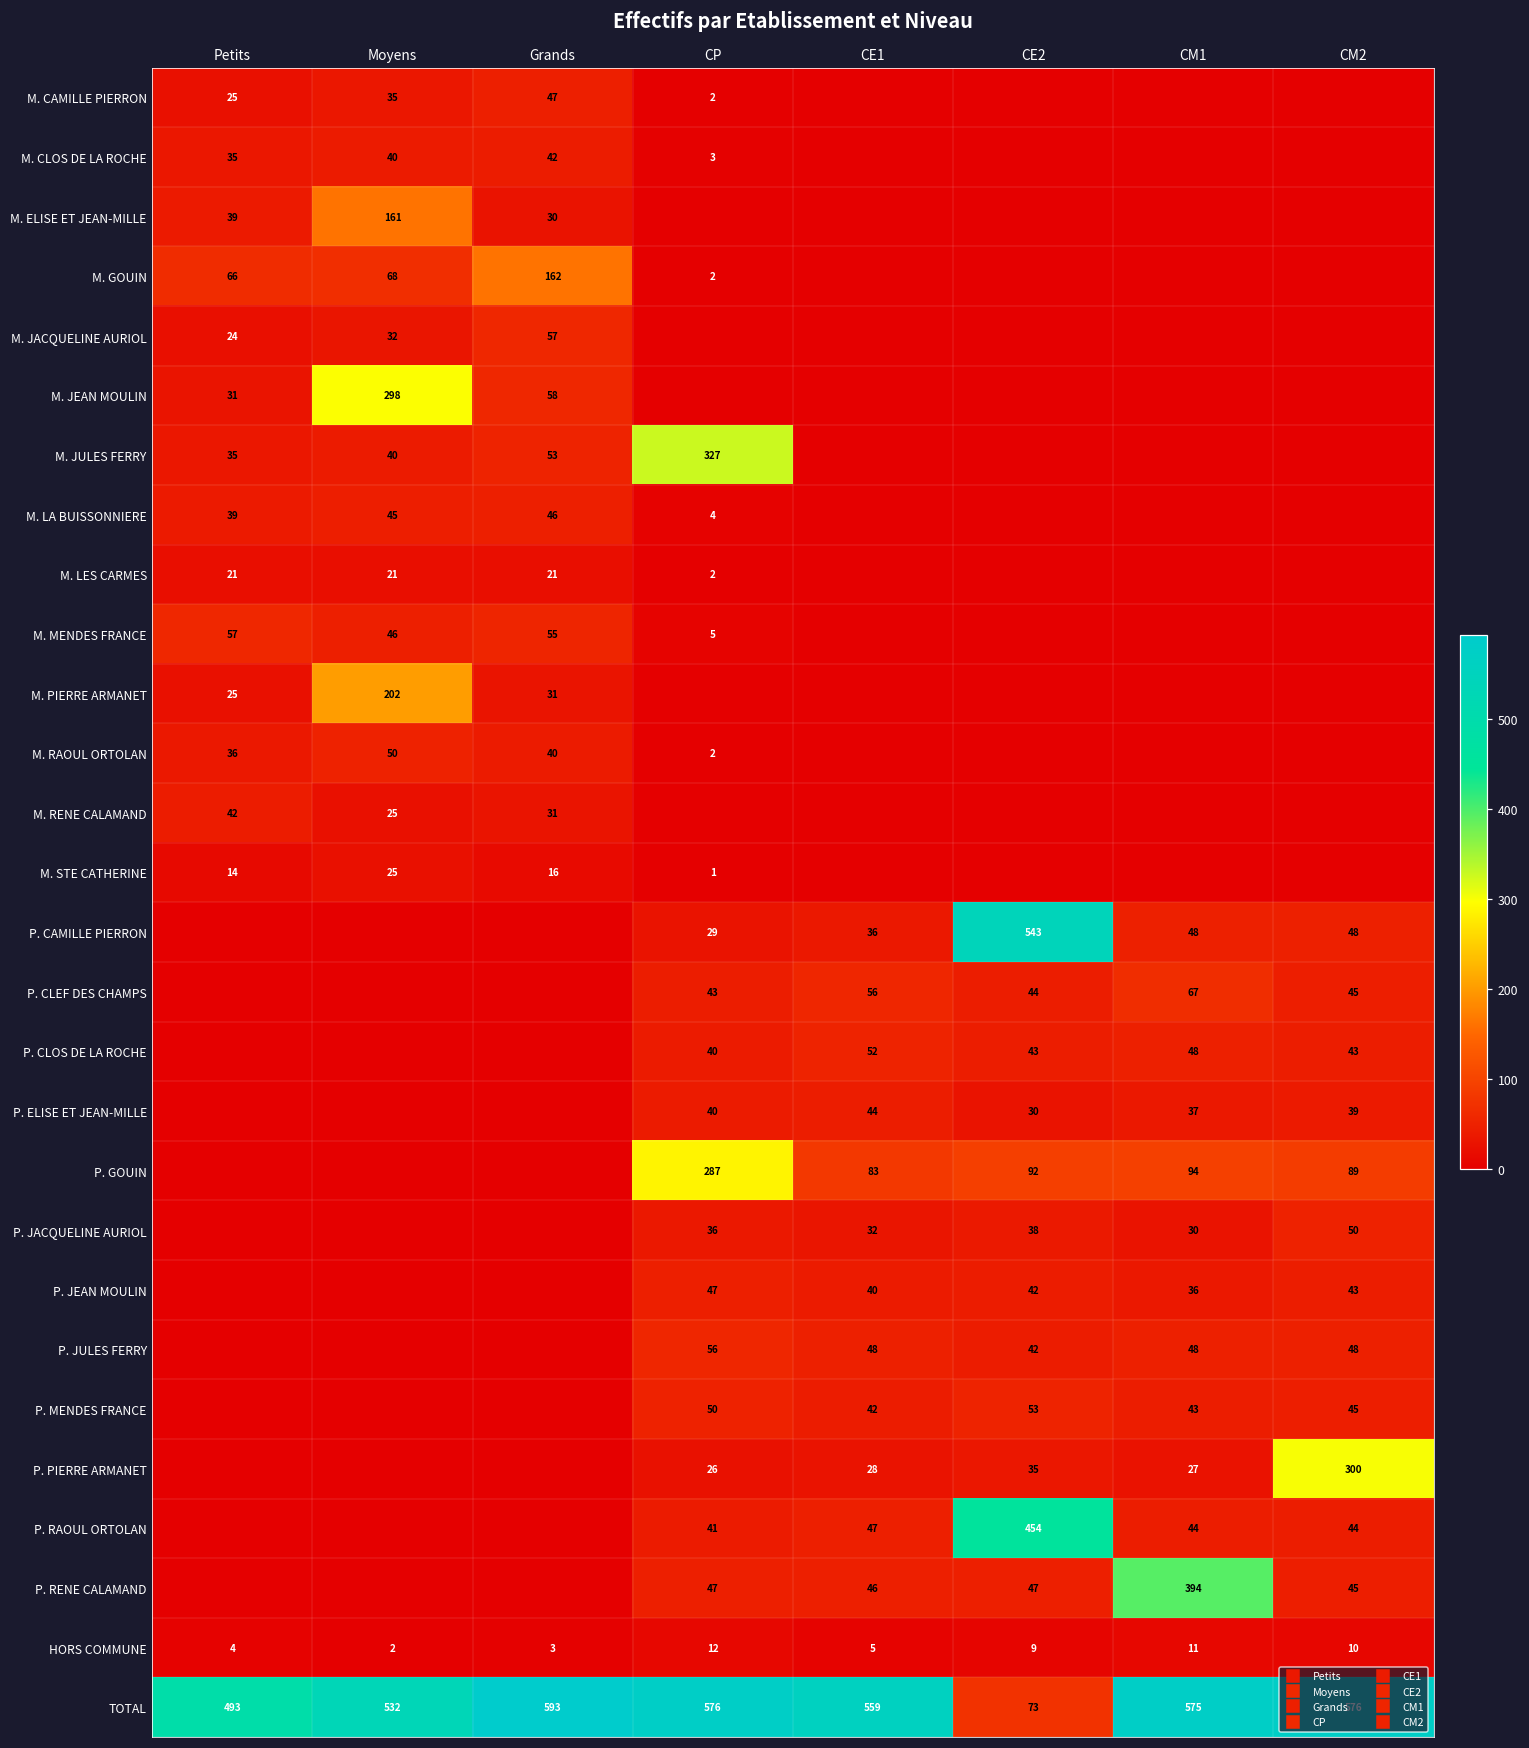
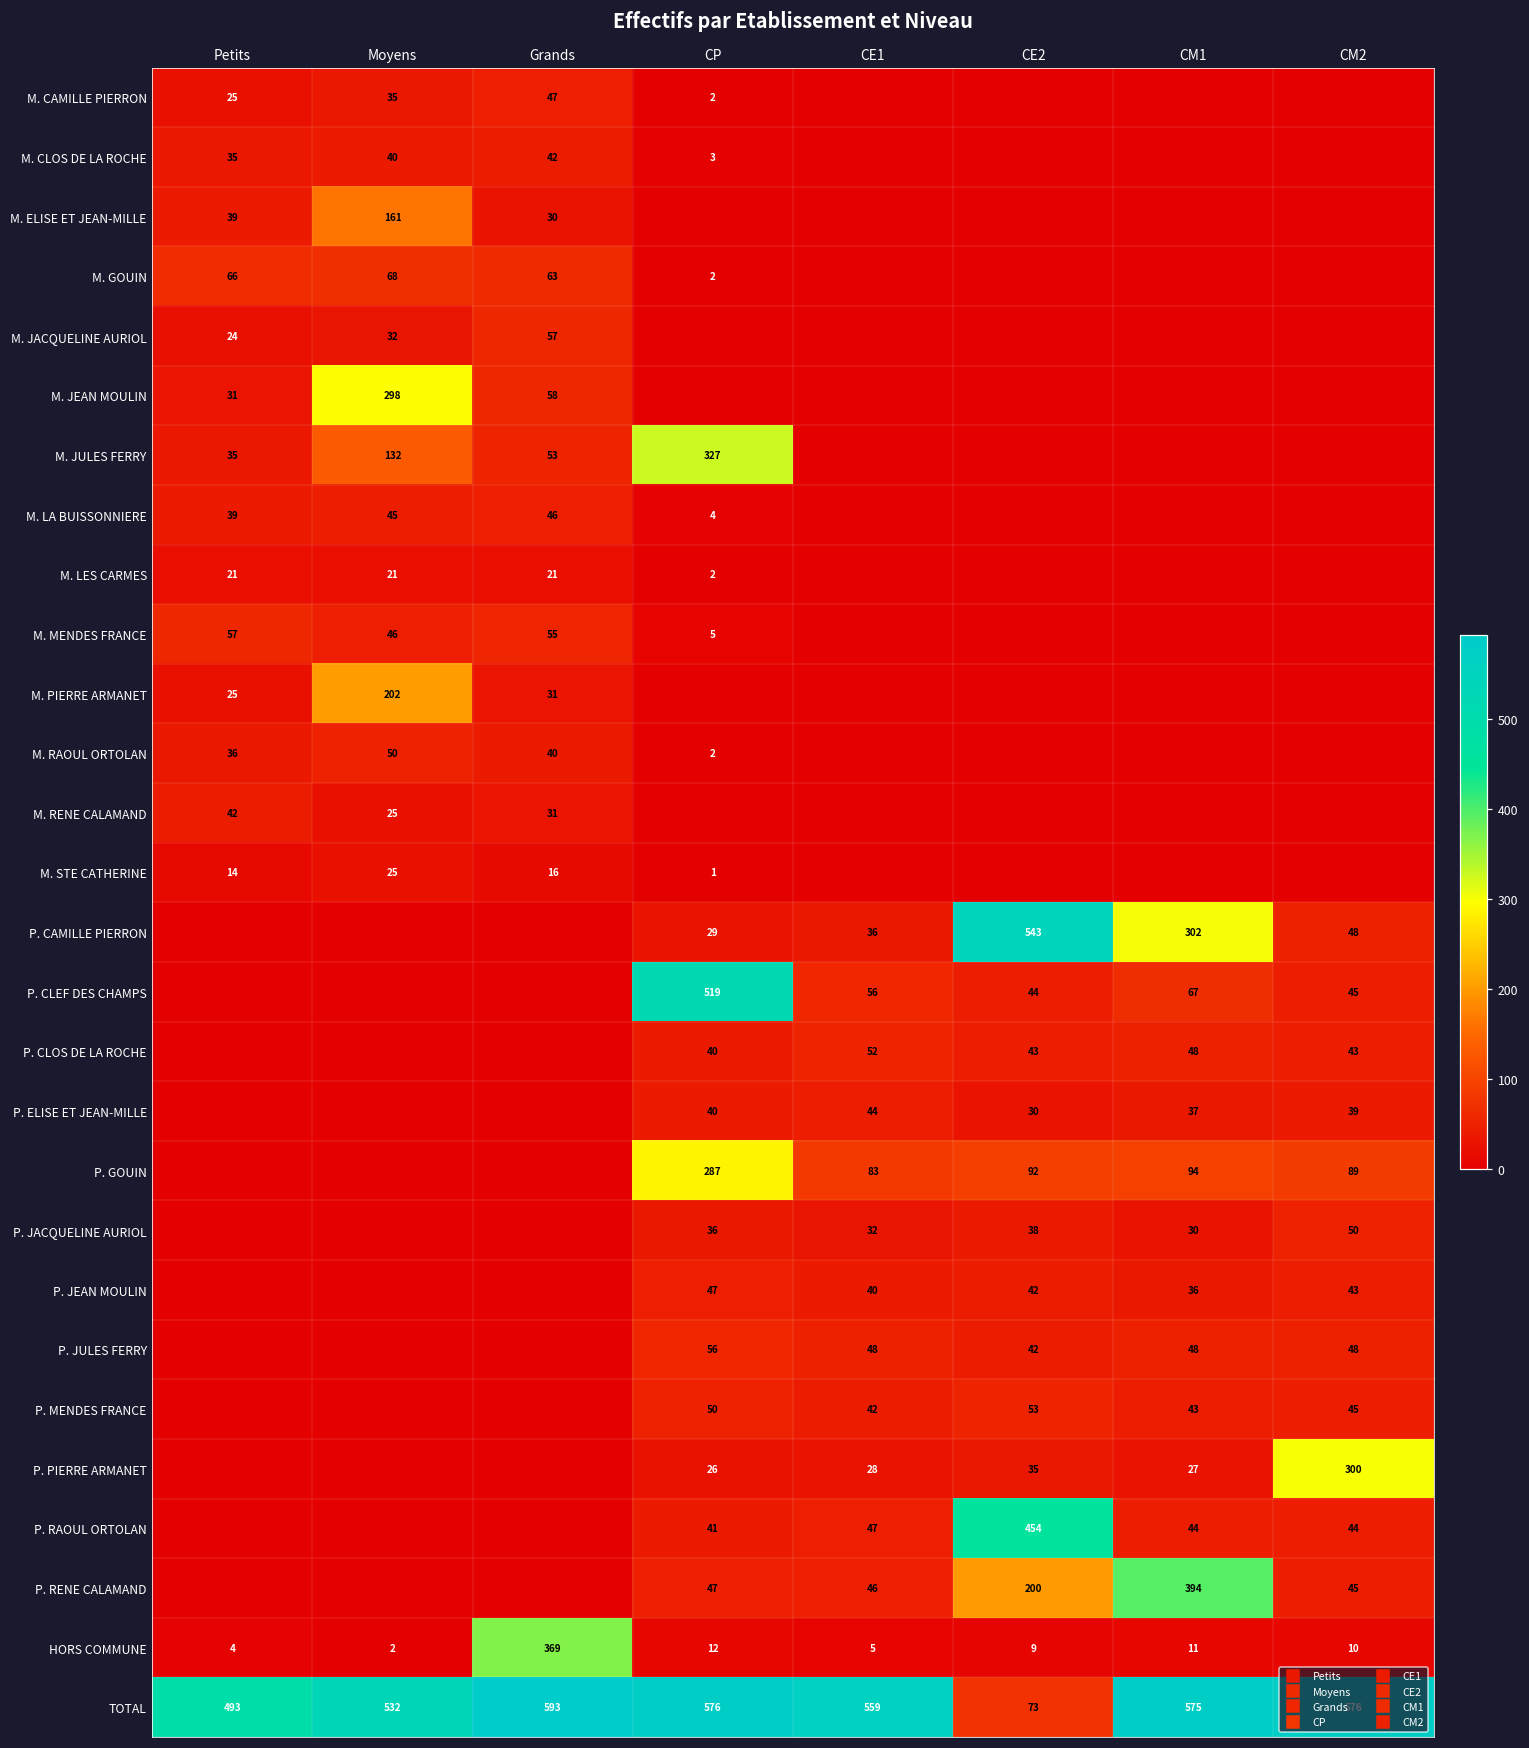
M. GOUIN, Grands: 162 -> 63
M. JULES FERRY, Moyens: 40 -> 132
P. CAMILLE PIERRON, CM1: 48 -> 302
P. CLEF DES CHAMPS, CP: 43 -> 519
P. RENE CALAMAND, CE2: 47 -> 200
HORS COMMUNE, Grands: 3 -> 369
